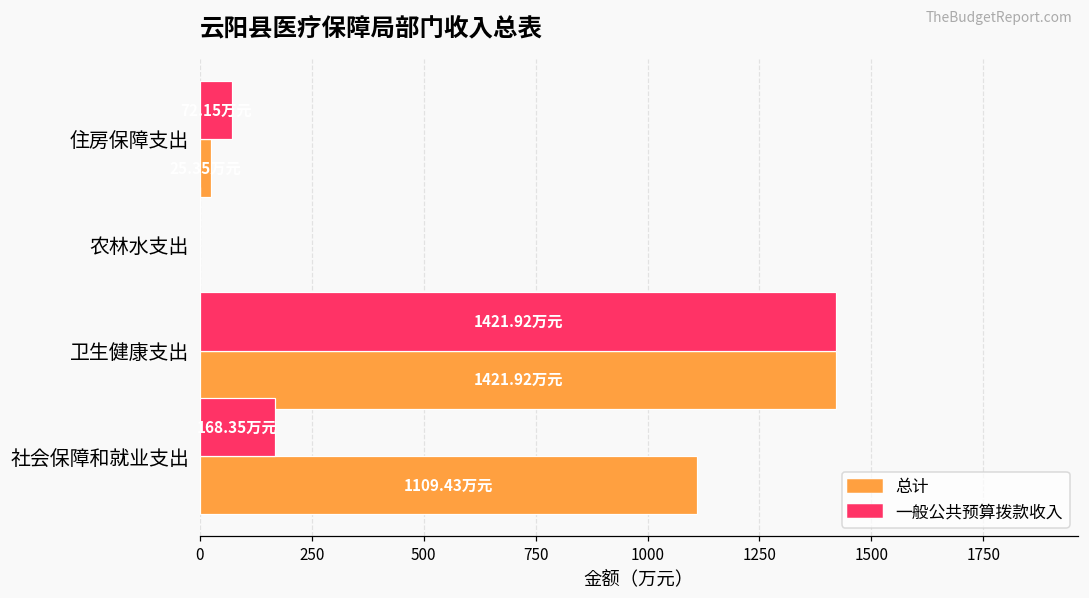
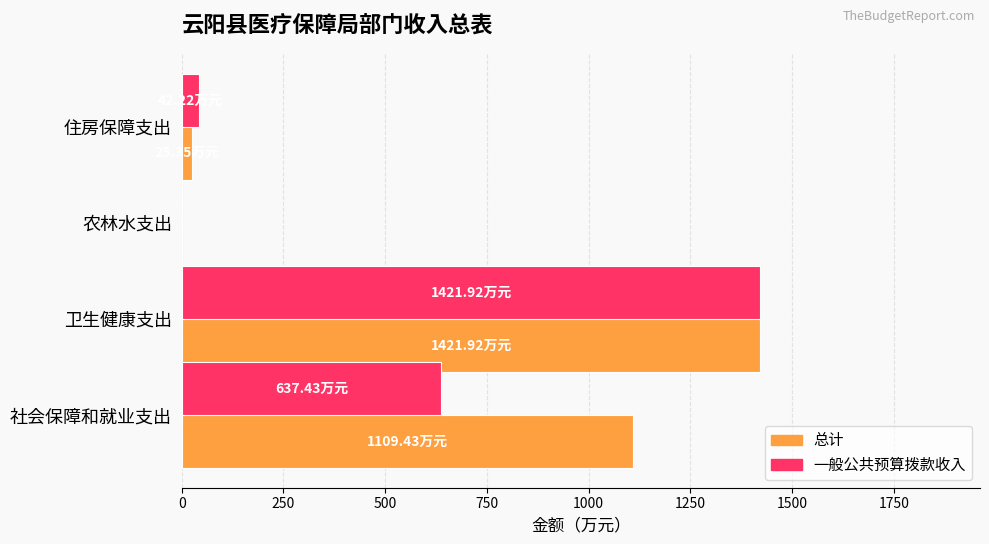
一般公共预算拨款收入, 住房保障支出: 70 -> 40
一般公共预算拨款收入, 社会保障和就业支出: 168.35 -> 637.43
